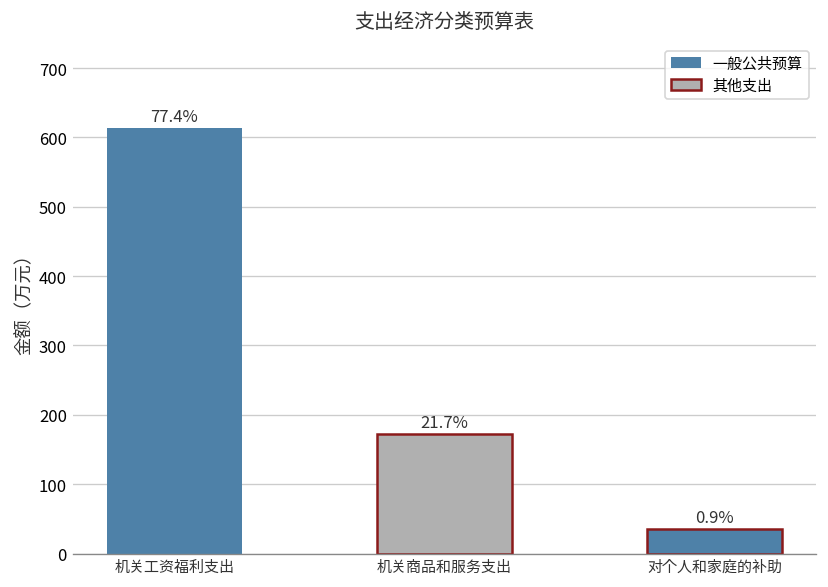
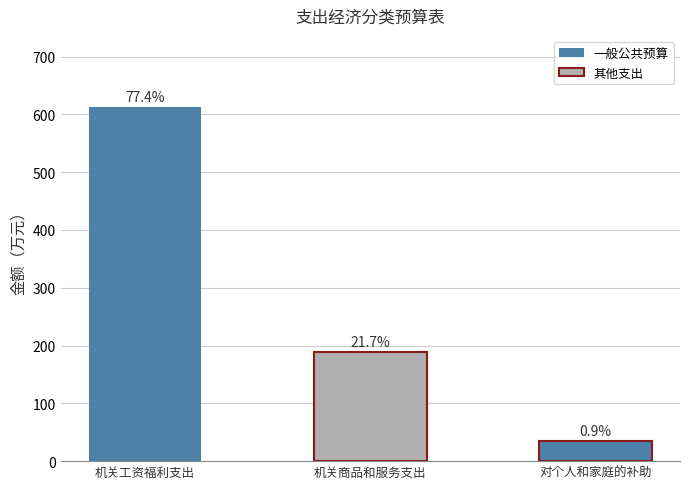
机关商品和服务支出: 170 -> 190
